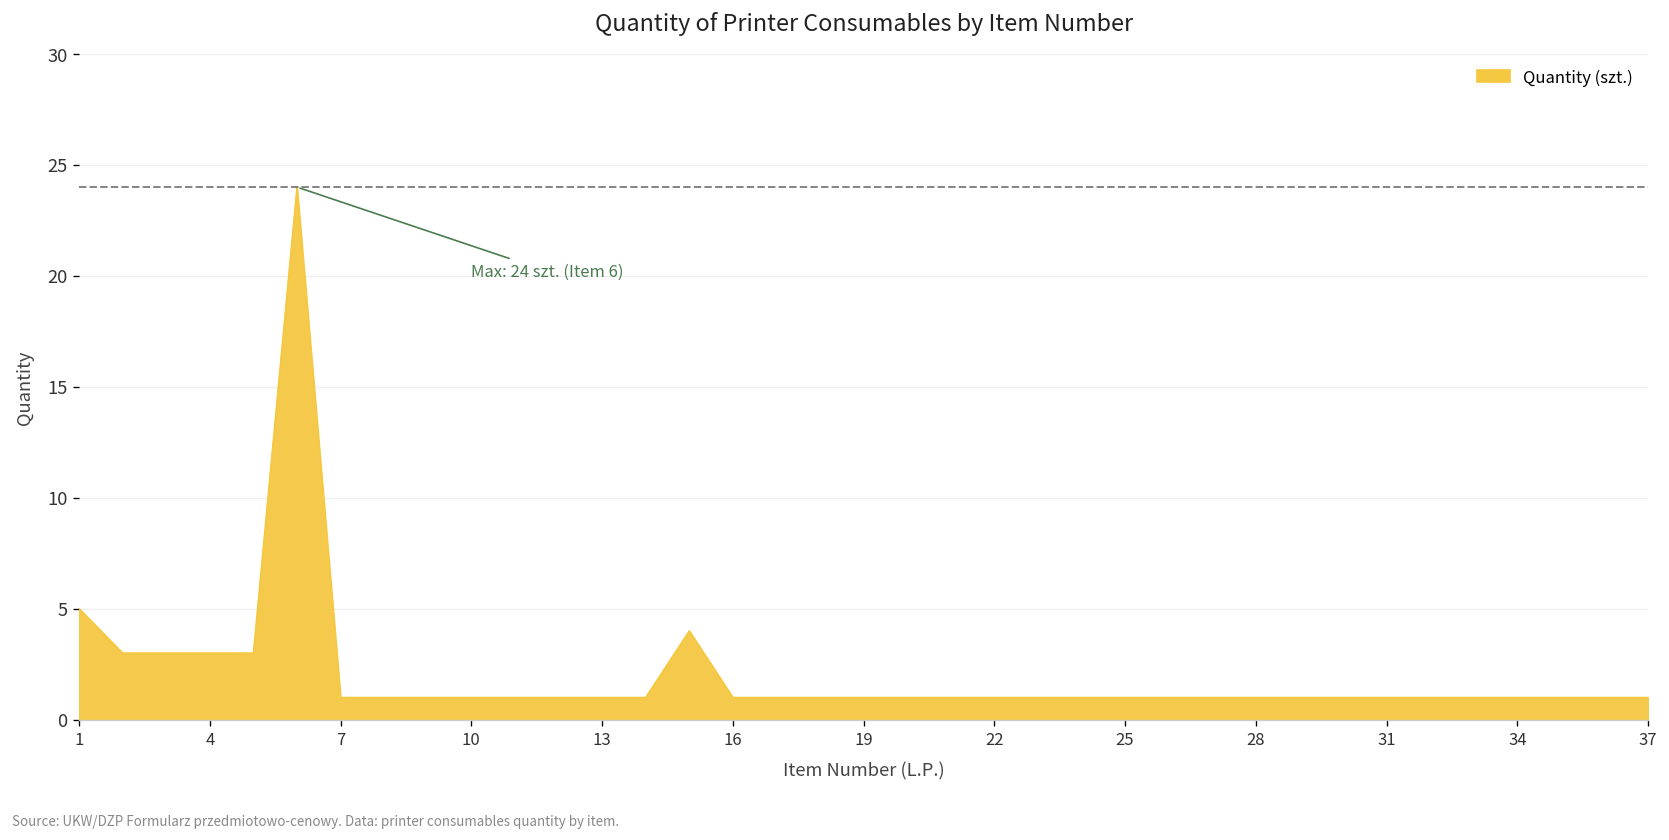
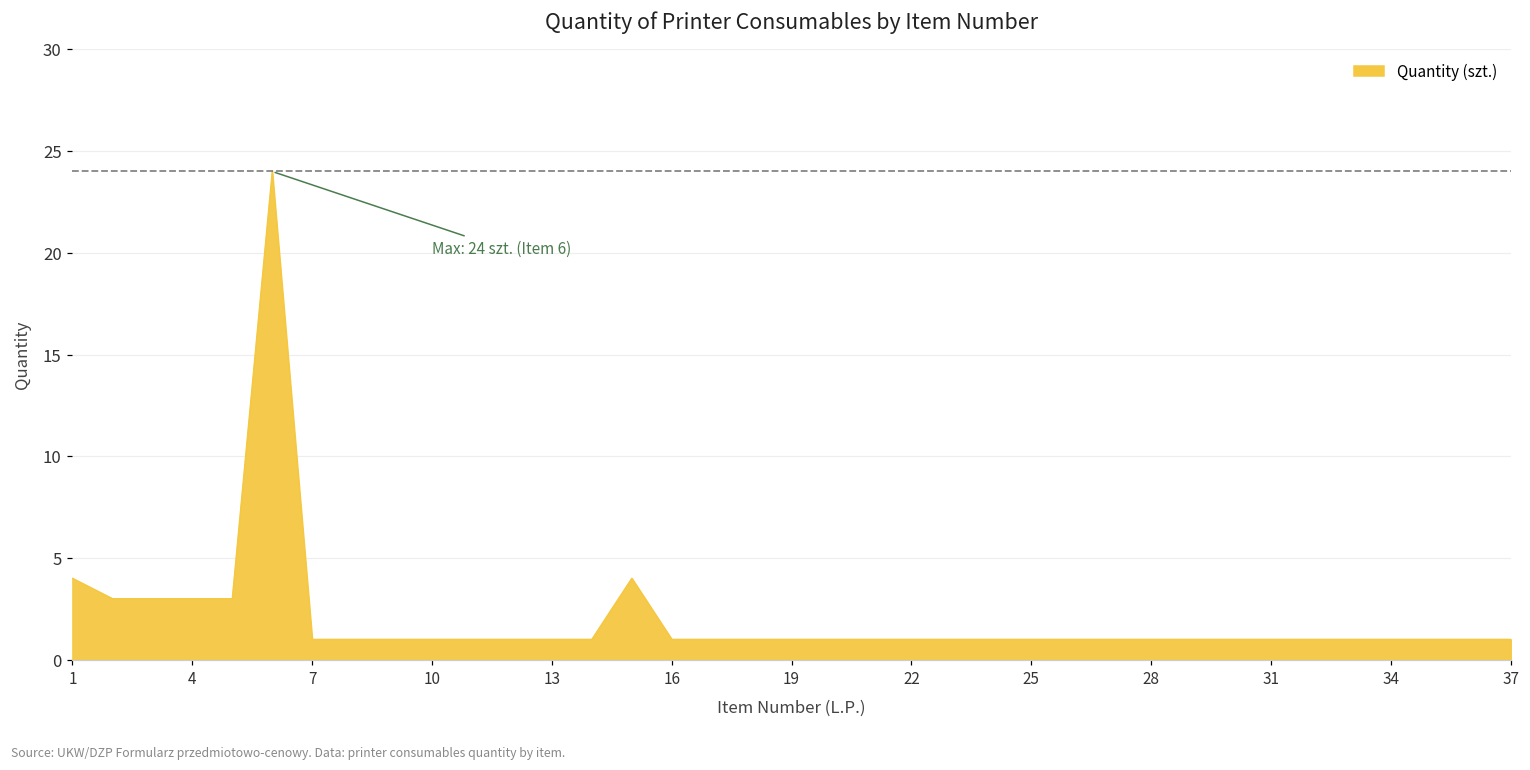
1: 5 -> 4
